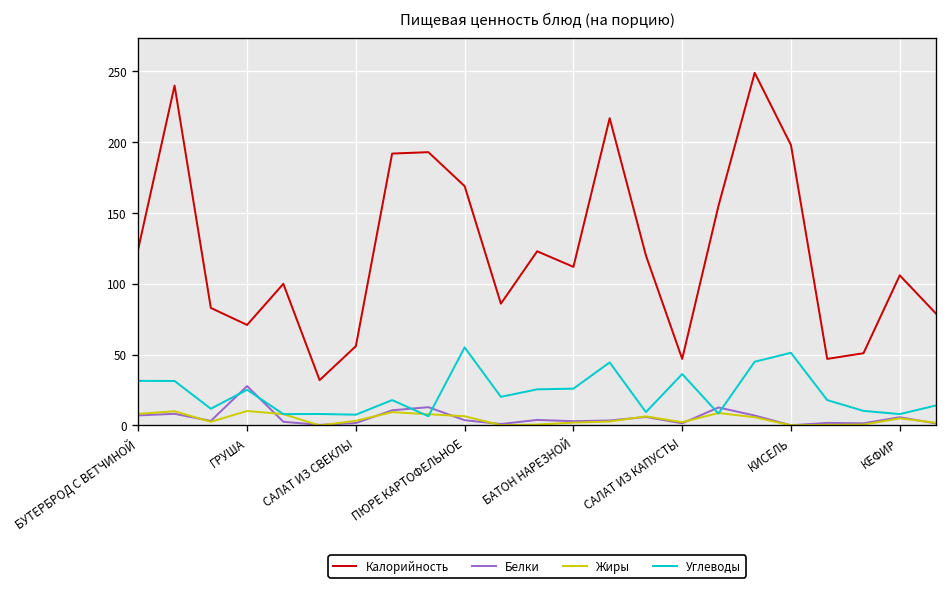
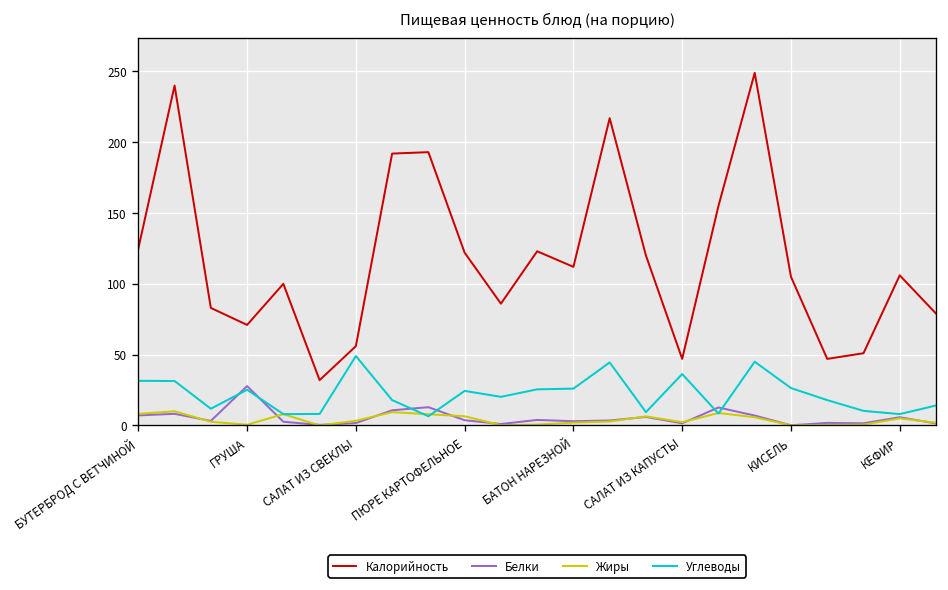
Жиры, ГРУША: 10 -> 1
Углеводы, САЛАТ ИЗ СВЕКЛЫ: 8 -> 49
Калорийность, ПЮРЕ КАРТОФЕЛЬНОЕ: 169 -> 122
Углеводы, ПЮРЕ КАРТОФЕЛЬНОЕ: 55 -> 24
Калорийность, КИСЕЛЬ: 198 -> 105
Углеводы, КИСЕЛЬ: 51 -> 26
